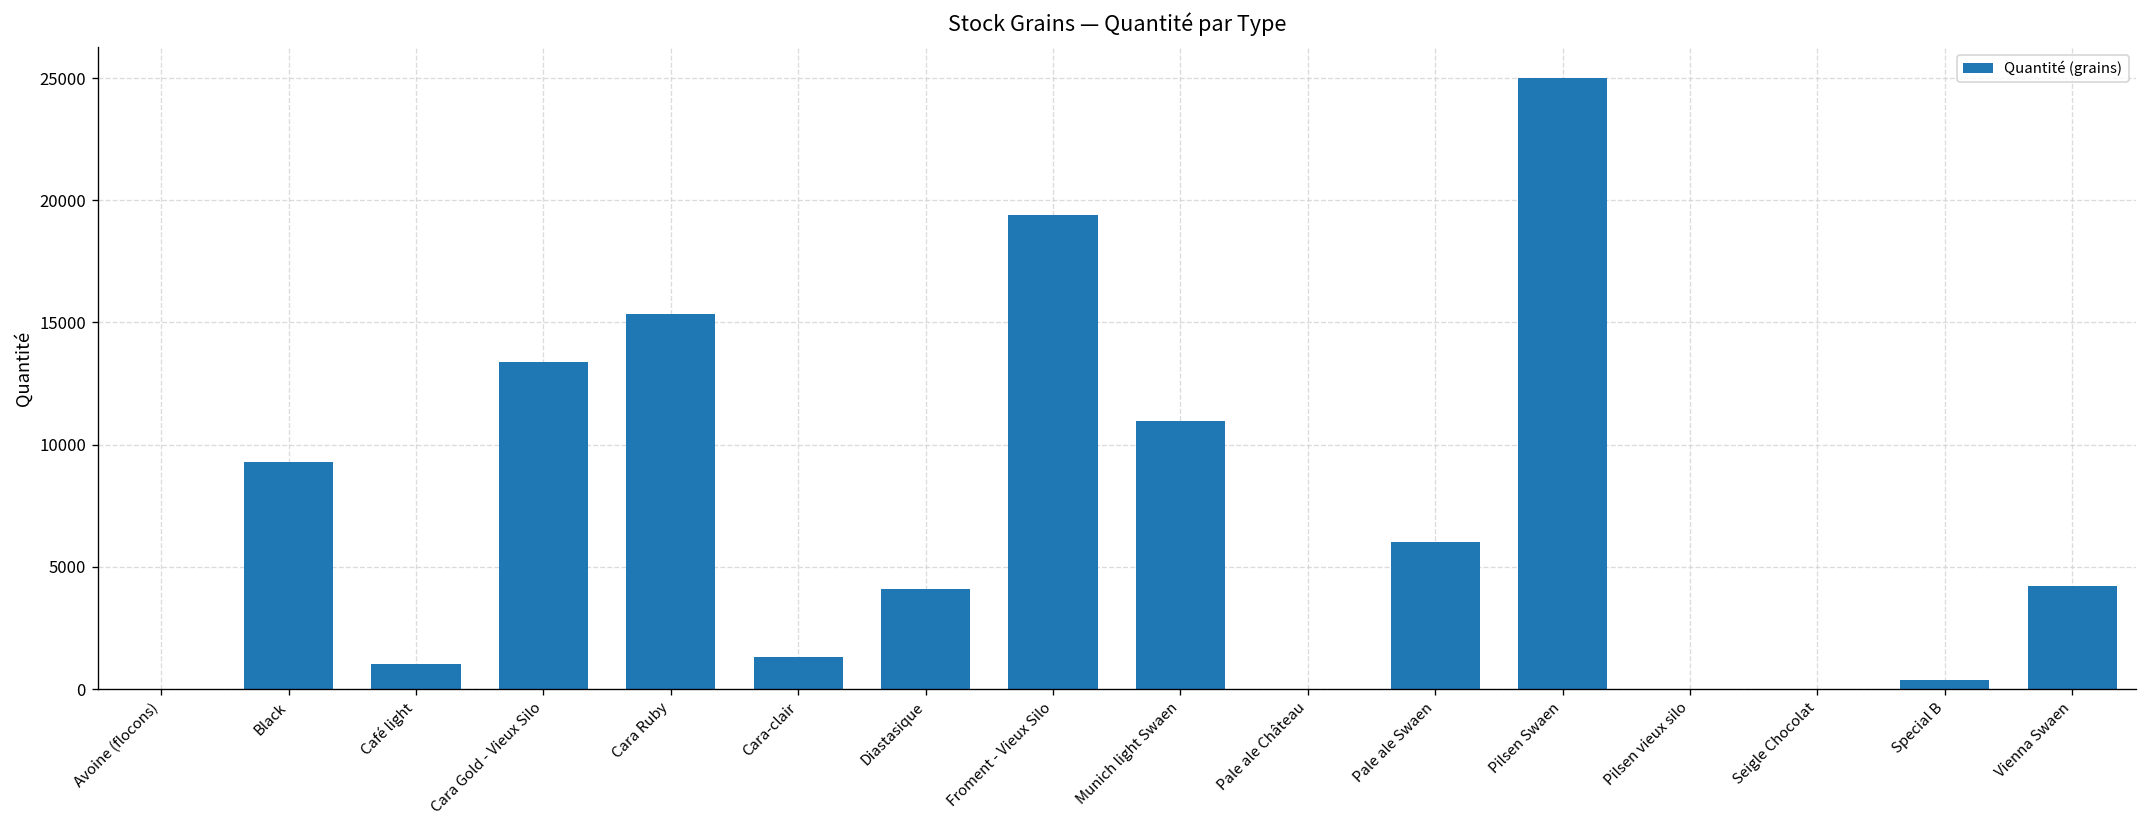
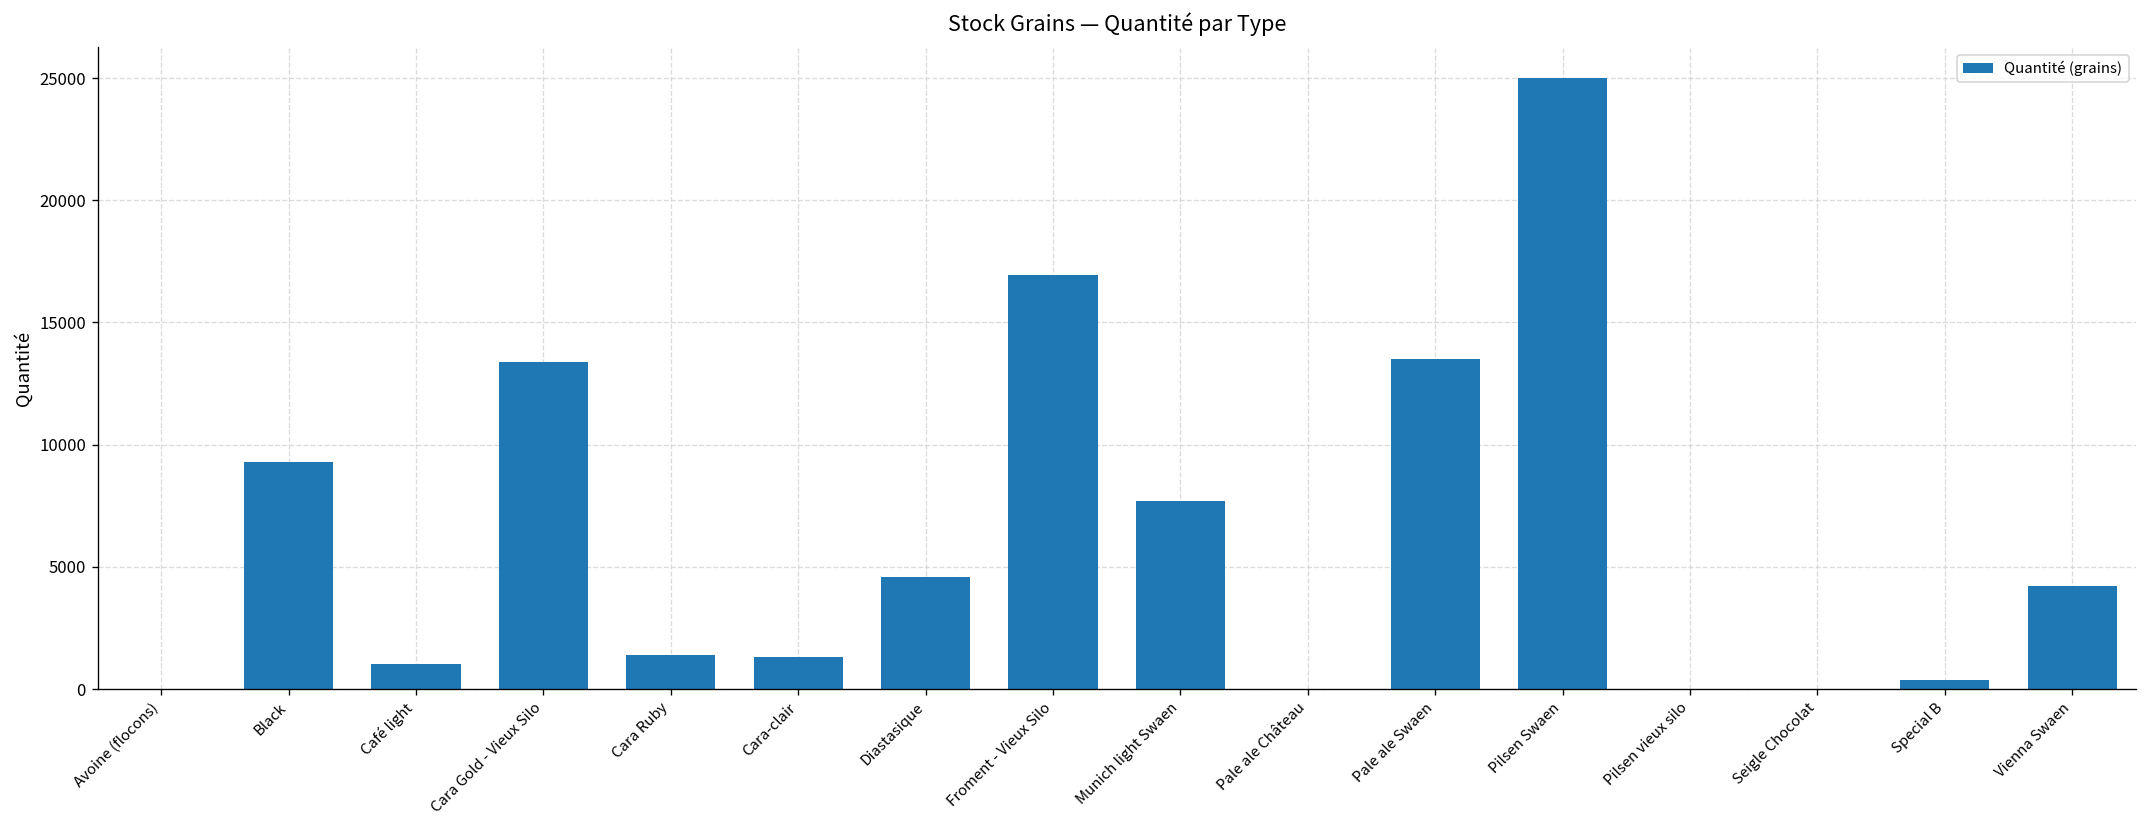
Cara Ruby: 15400 -> 1400
Diastasique: 4100 -> 4600
Froment - Vieux Silo: 19400 -> 16900
Munich light Swaen: 11000 -> 7700
Pale ale Swaen: 6000 -> 13500
